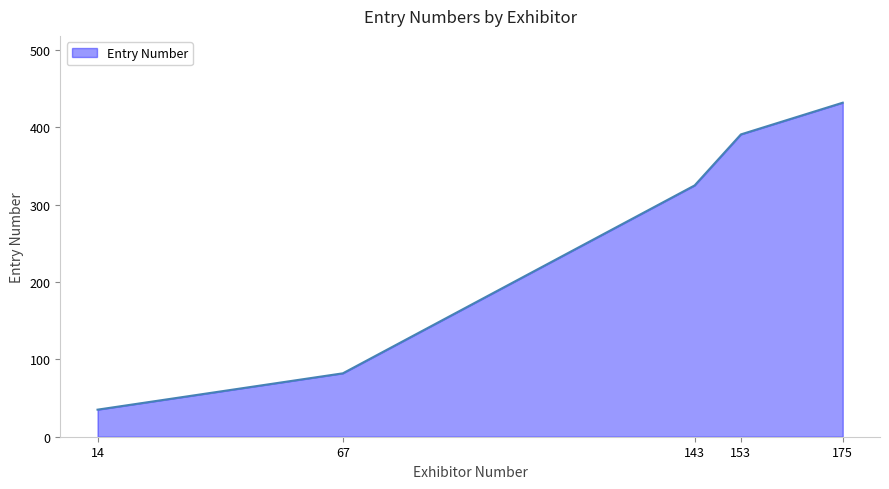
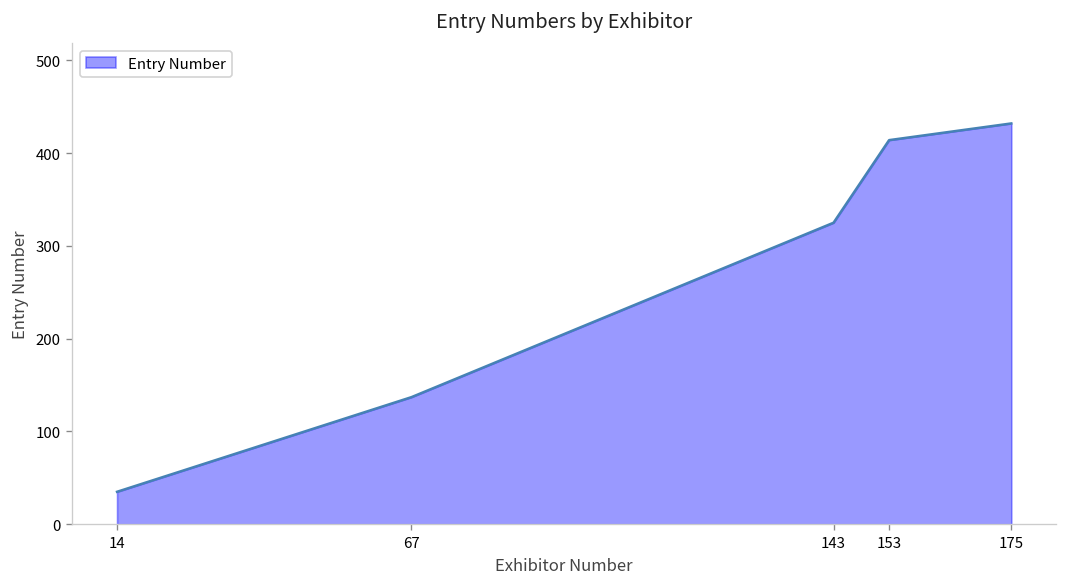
67: 80 -> 140
153: 390 -> 410
